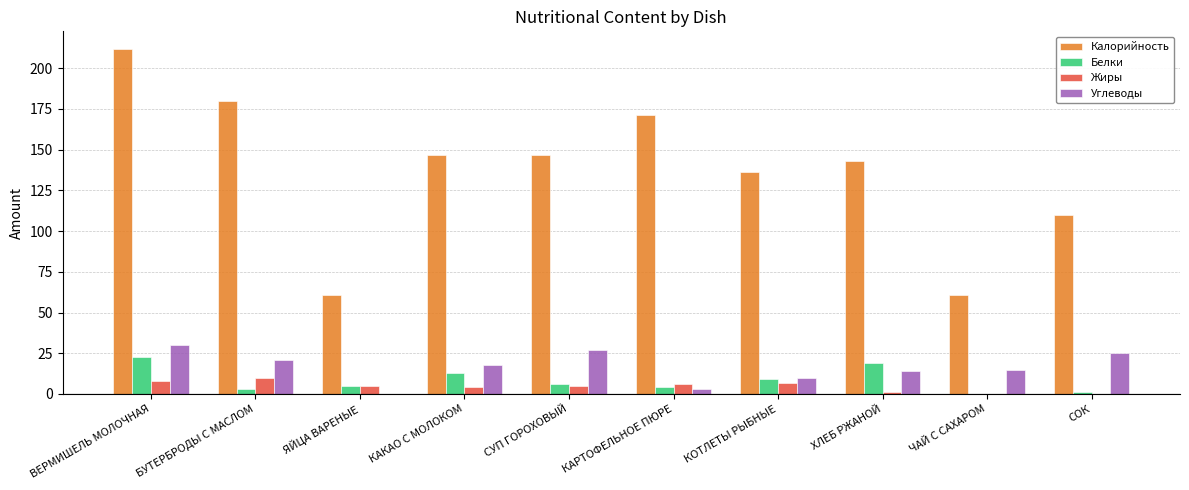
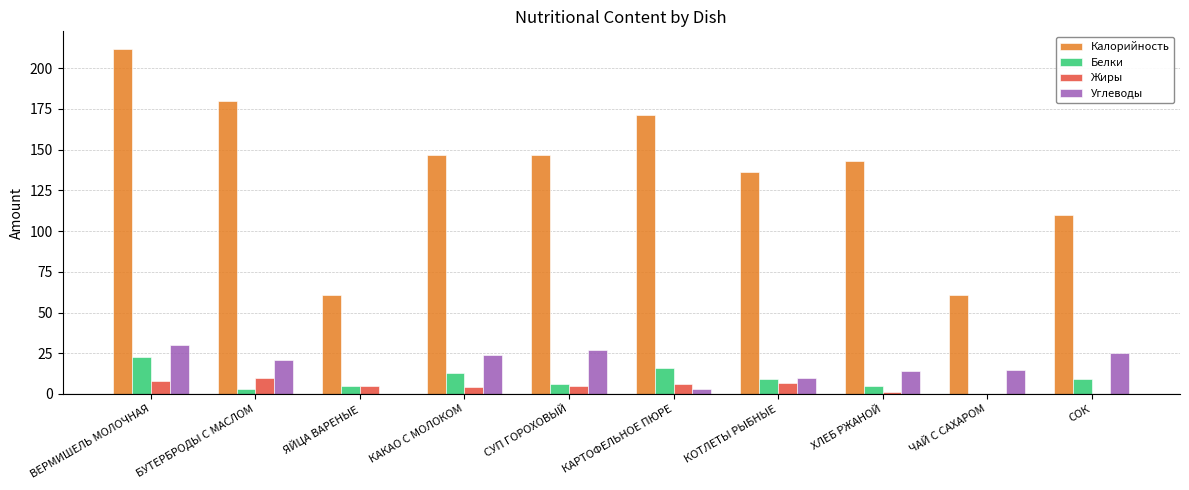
Углеводы, КАКАО С МОЛОКОМ: 18 -> 24
Белки, КАРТОФЕЛЬНОЕ ПЮРЕ: 4 -> 16
Белки, ХЛЕБ РЖАНОЙ: 19 -> 5
Белки, СОК: 1 -> 9
